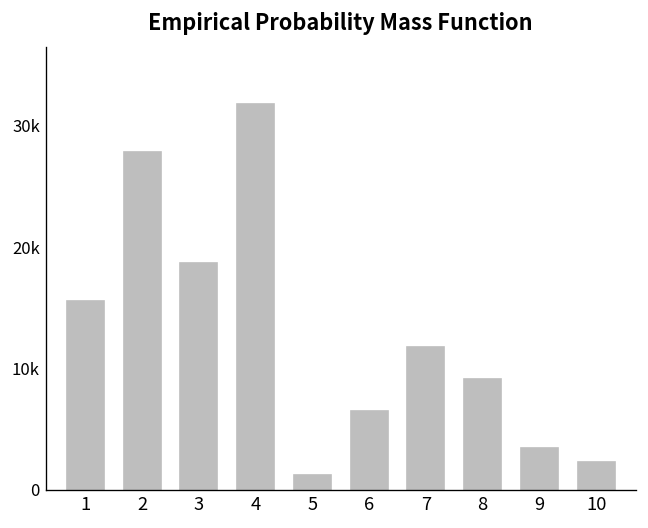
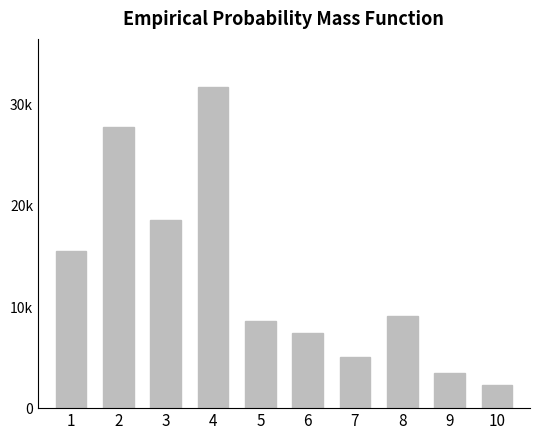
5: 1200 -> 8600
6: 6500 -> 7400
7: 11700 -> 5100
